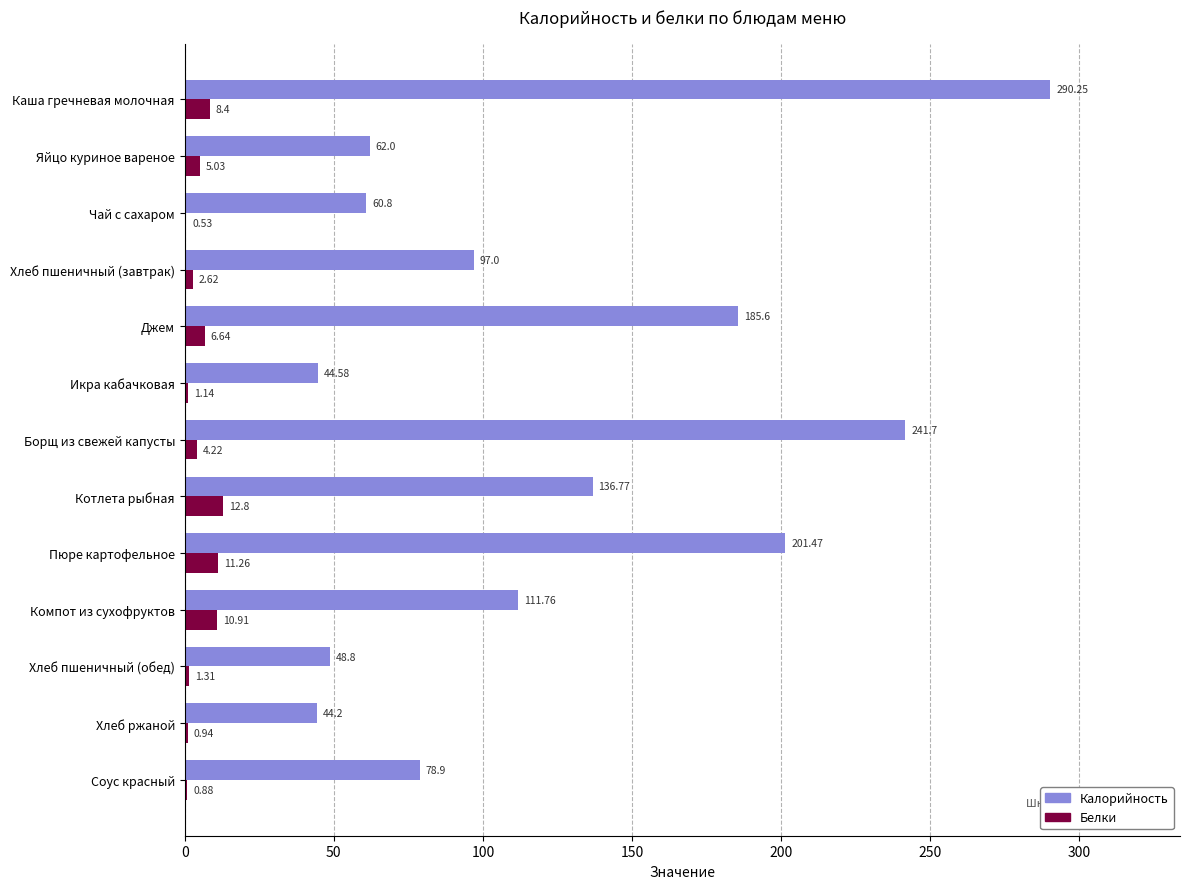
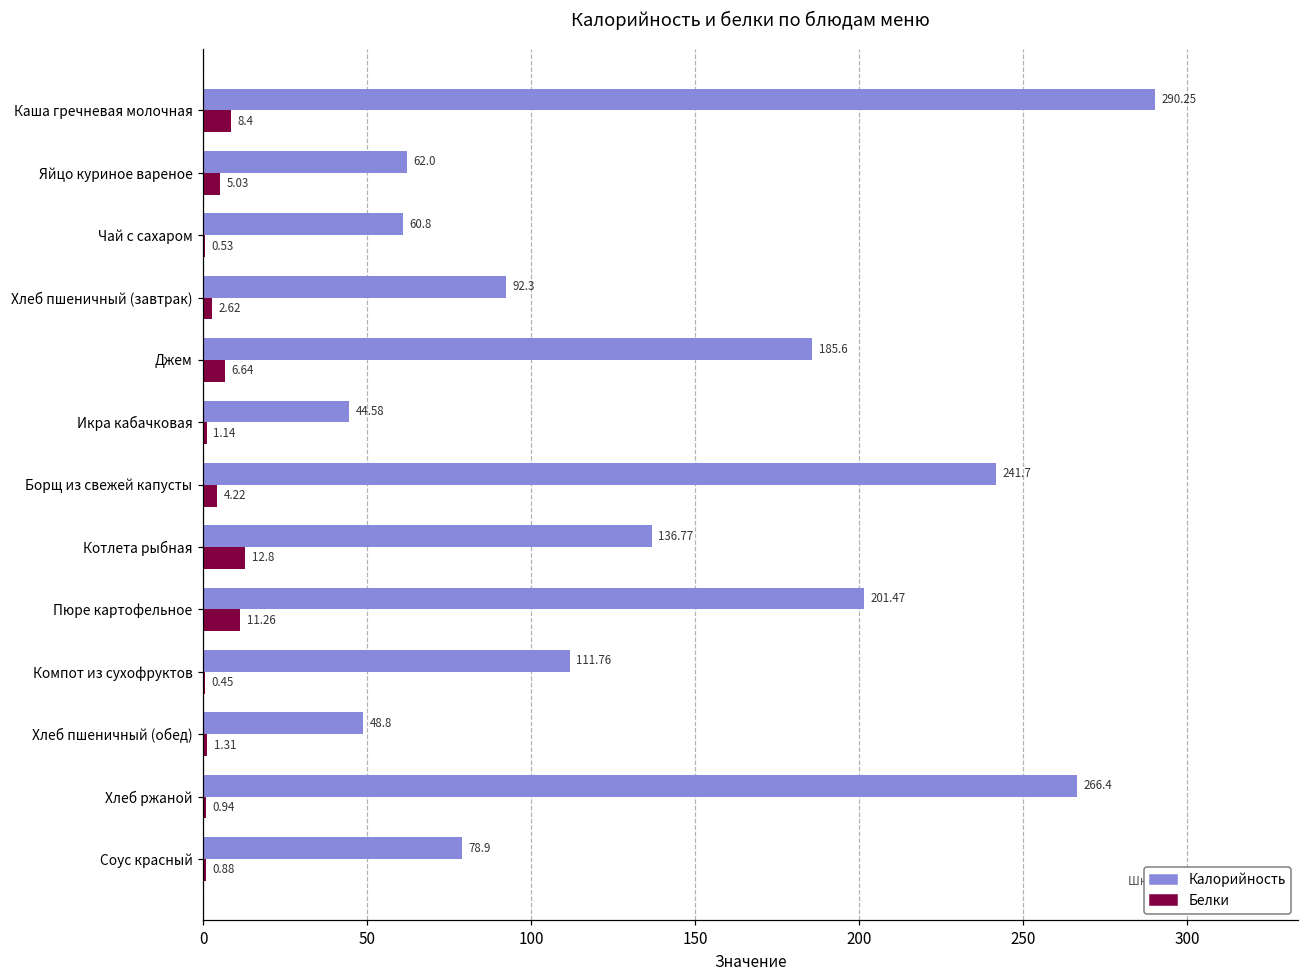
Калорийность, Хлеб пшеничный (завтрак): 97.0 -> 92.3
Белки, Компот из сухофруктов: 10.91 -> 0.45
Калорийность, Хлеб ржаной: 44.2 -> 266.4
